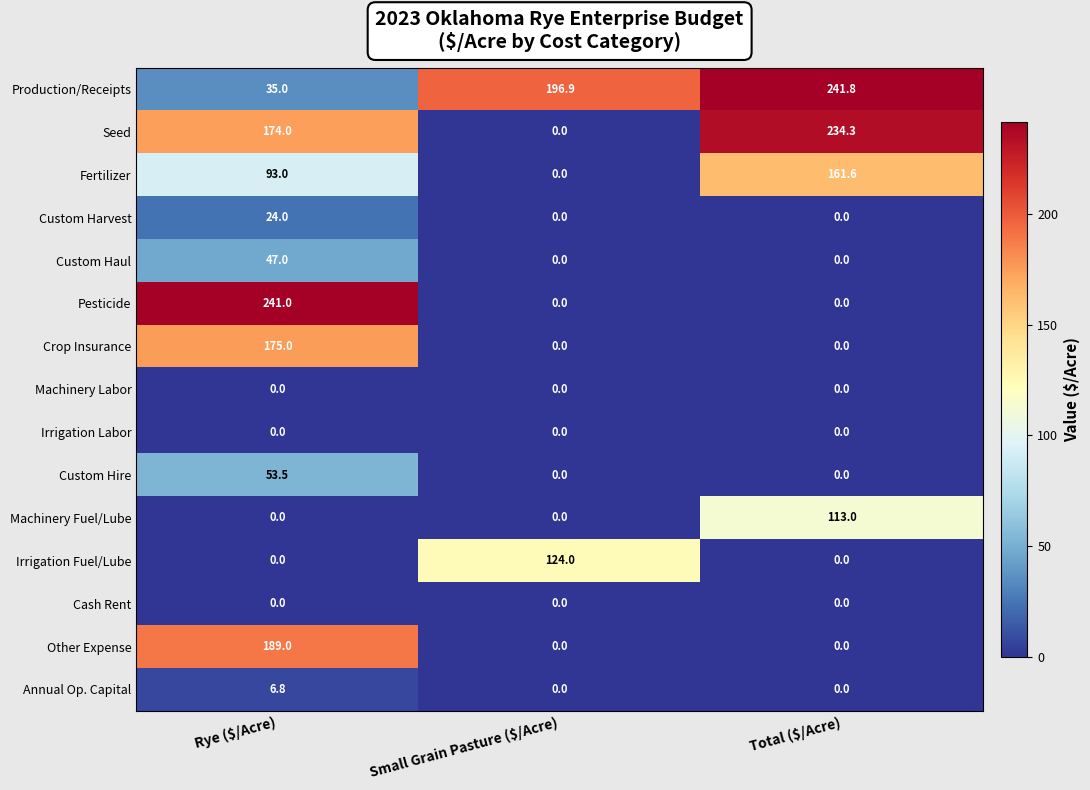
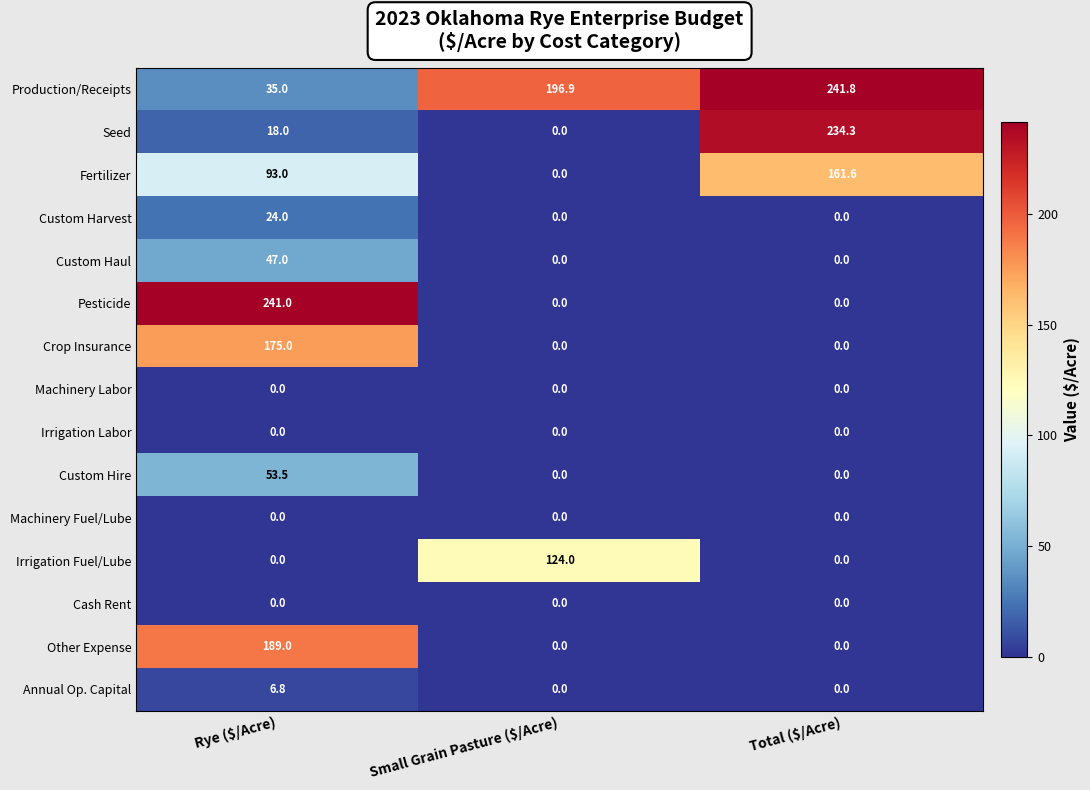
Seed, Rye ($/Acre): 174.0 -> 18.0
Machinery Fuel/Lube, Total ($/Acre): 113.0 -> 0.0
